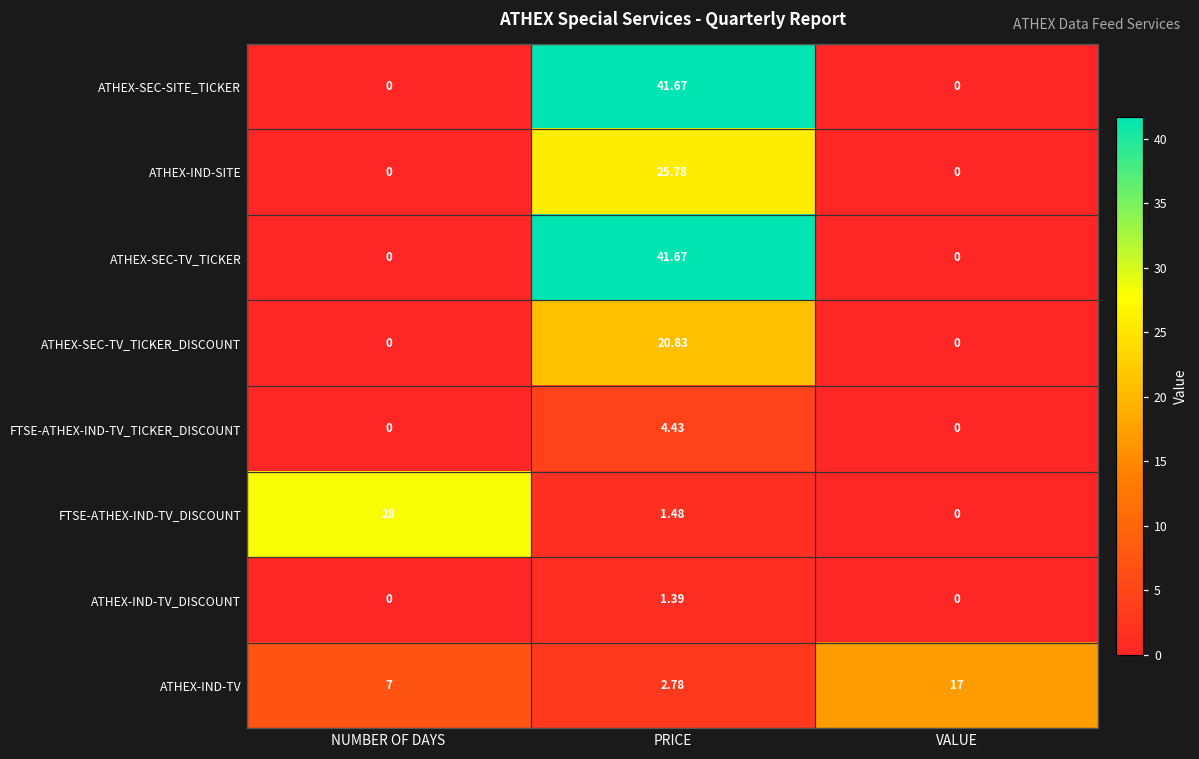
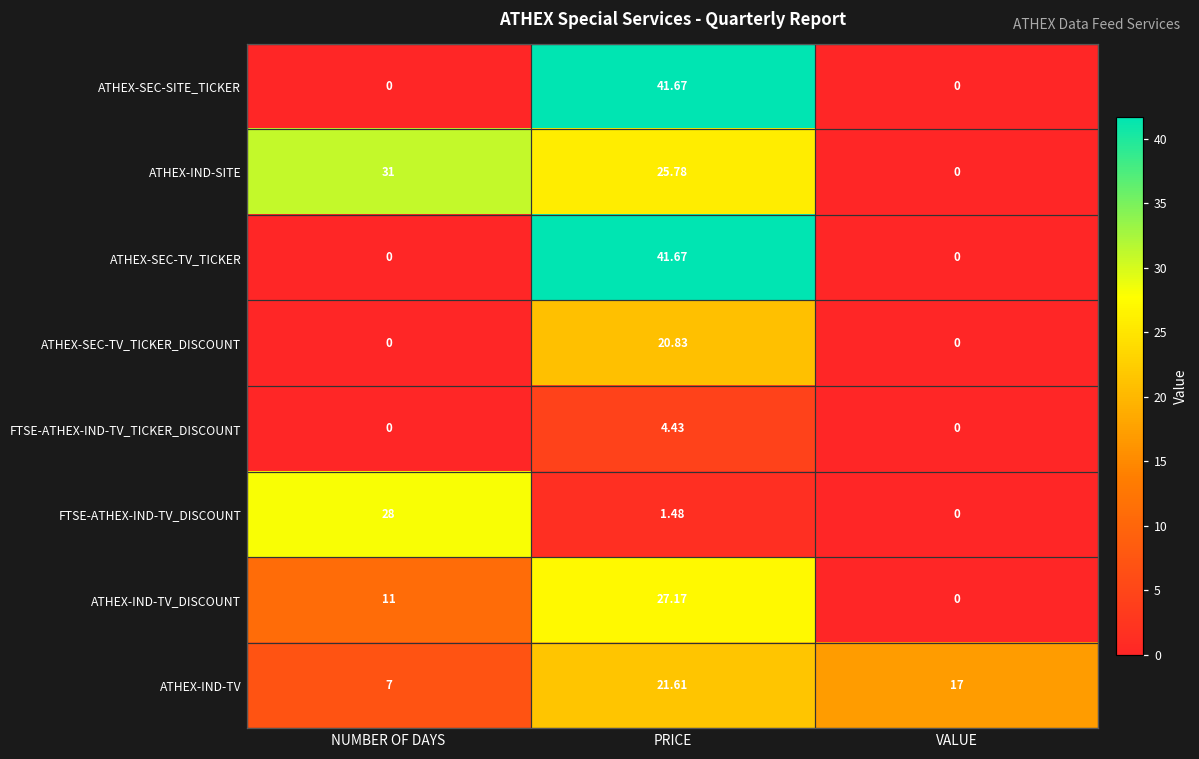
ATHEX-IND-SITE, NUMBER OF DAYS: 0 -> 31
ATHEX-IND-TV_DISCOUNT, NUMBER OF DAYS: 0 -> 11
ATHEX-IND-TV_DISCOUNT, PRICE: 1.39 -> 27.17
ATHEX-IND-TV, PRICE: 2.78 -> 21.61
